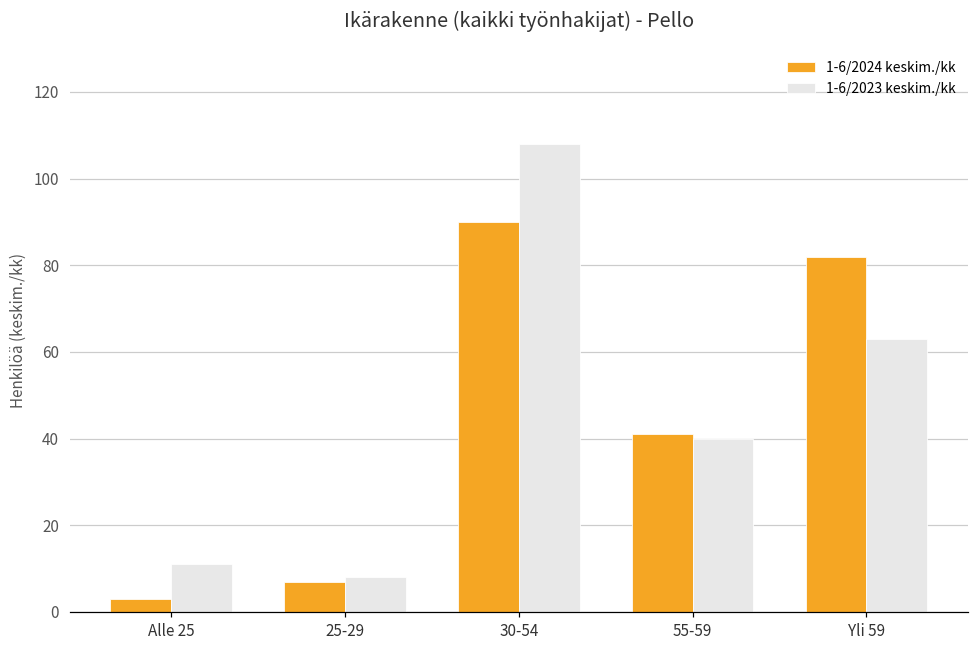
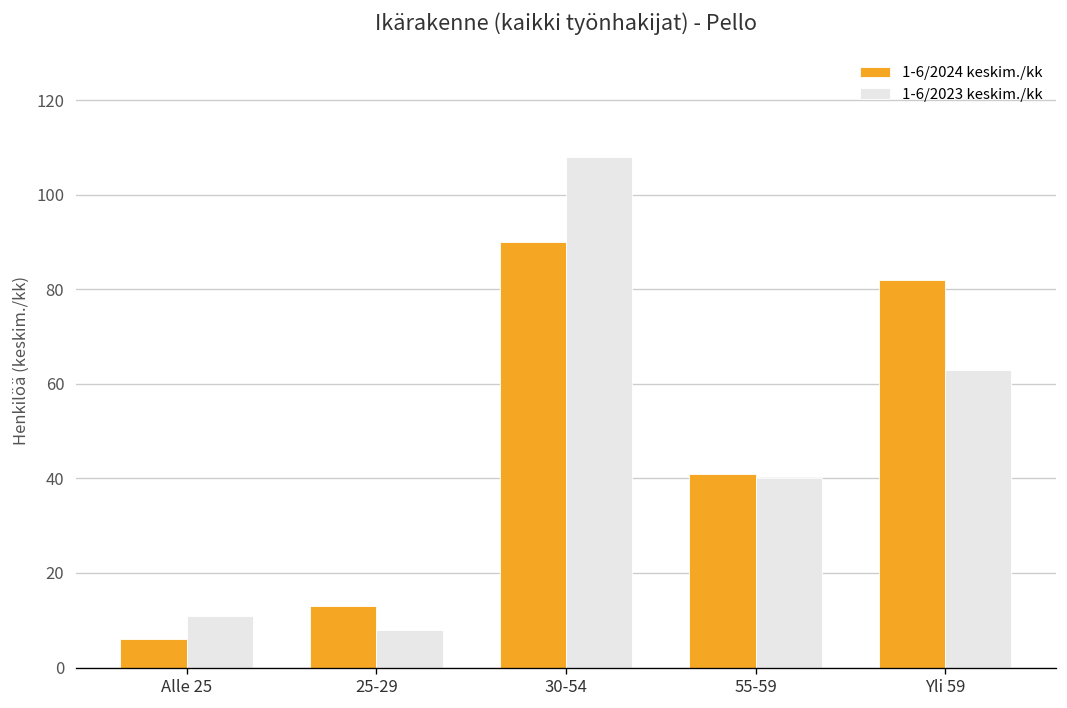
1-6/2024 keskim./kk, Alle 25: 3 -> 6
1-6/2024 keskim./kk, 25-29: 7 -> 13
